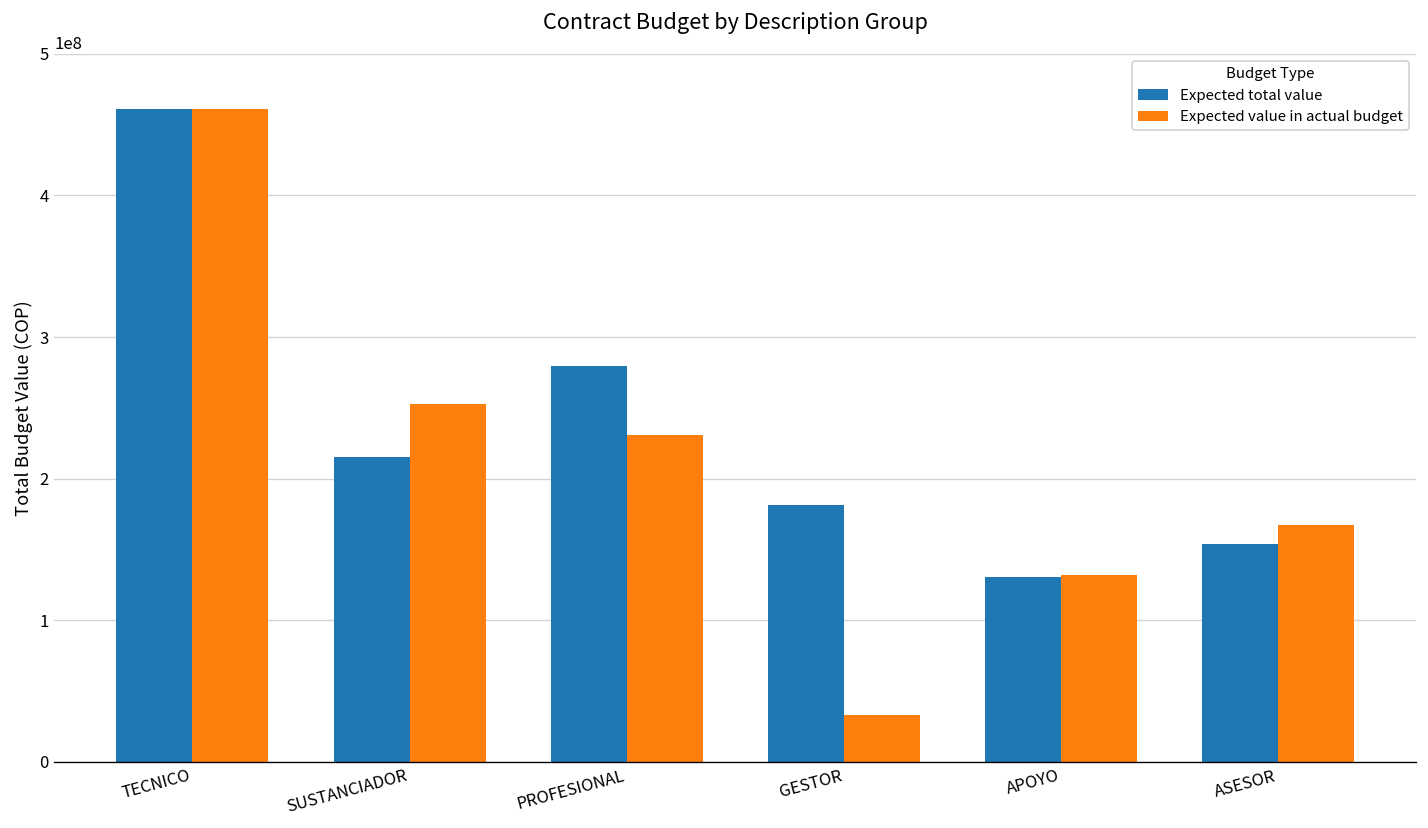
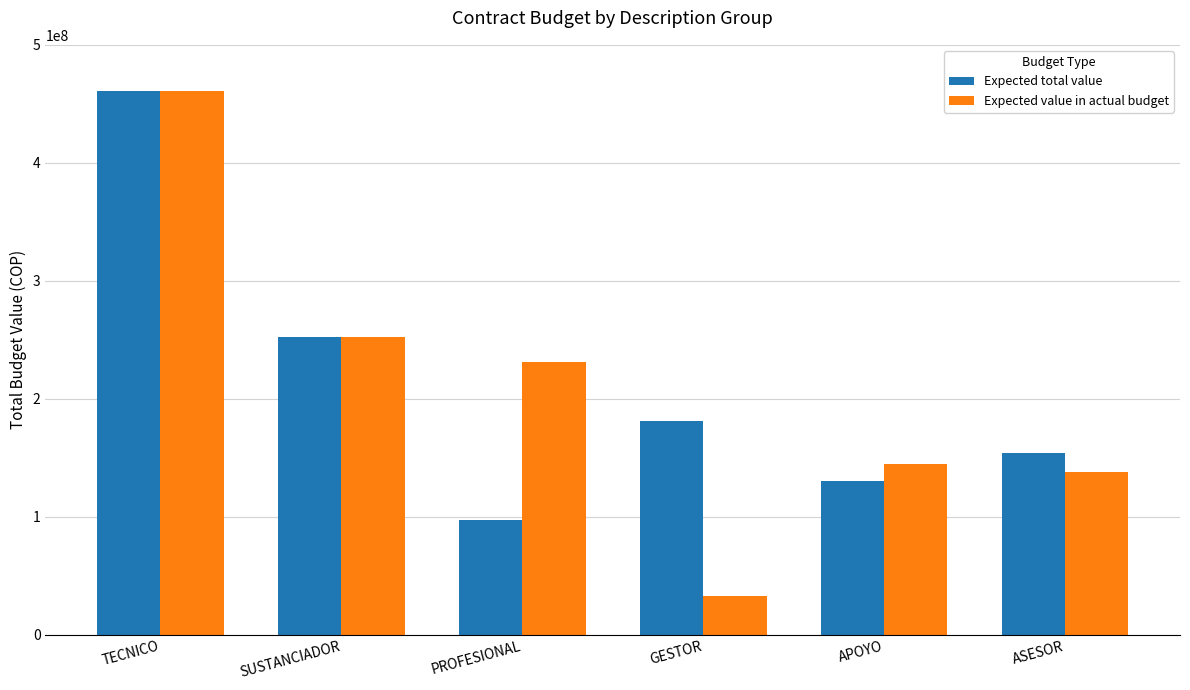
Expected total value, SUSTANCIADOR: 215000000 -> 253000000
Expected total value, PROFESIONAL: 279000000 -> 98000000
Expected value in actual budget, APOYO: 132000000 -> 145000000
Expected value in actual budget, ASESOR: 167000000 -> 138000000
